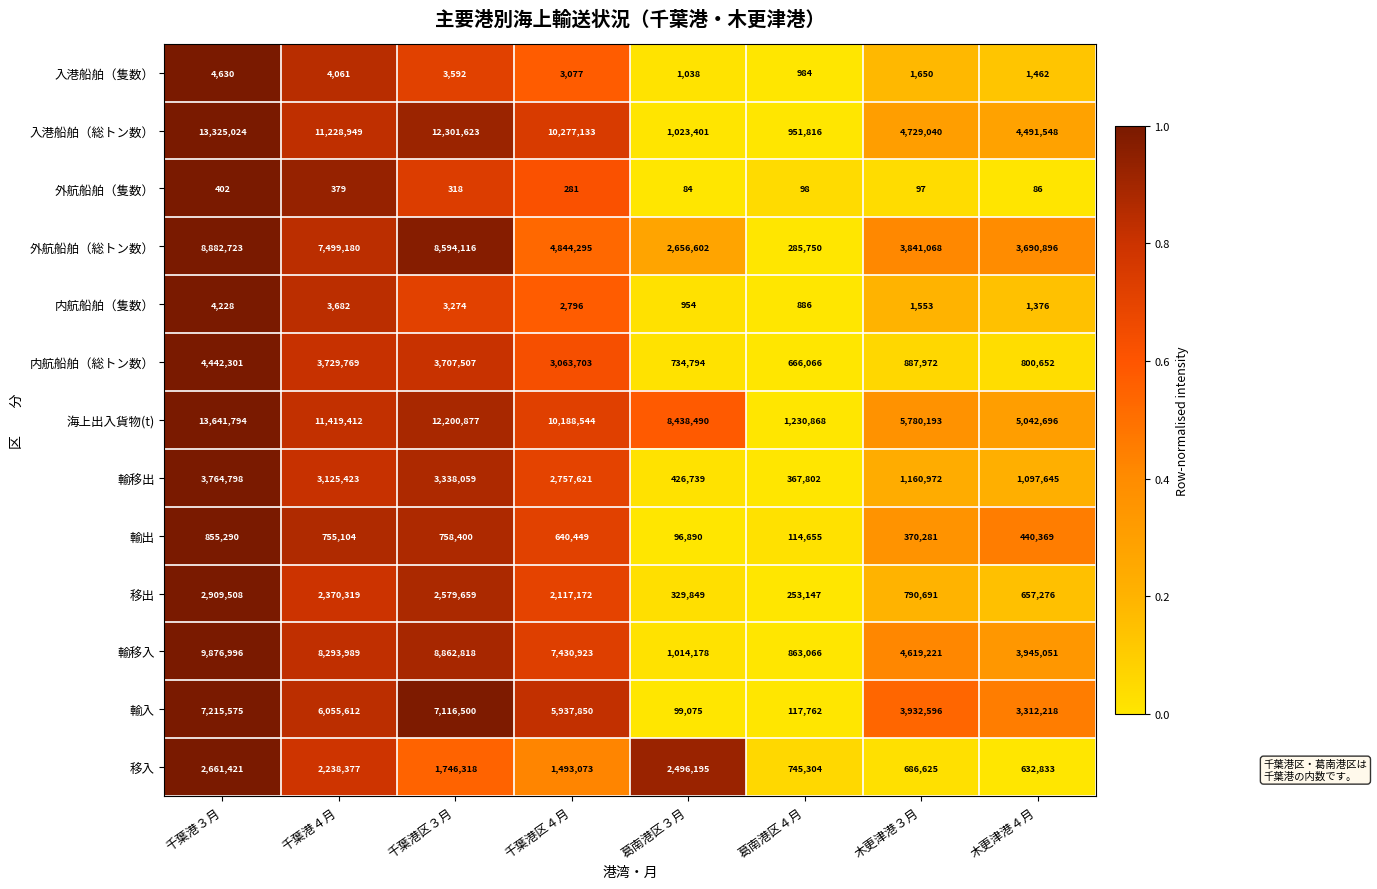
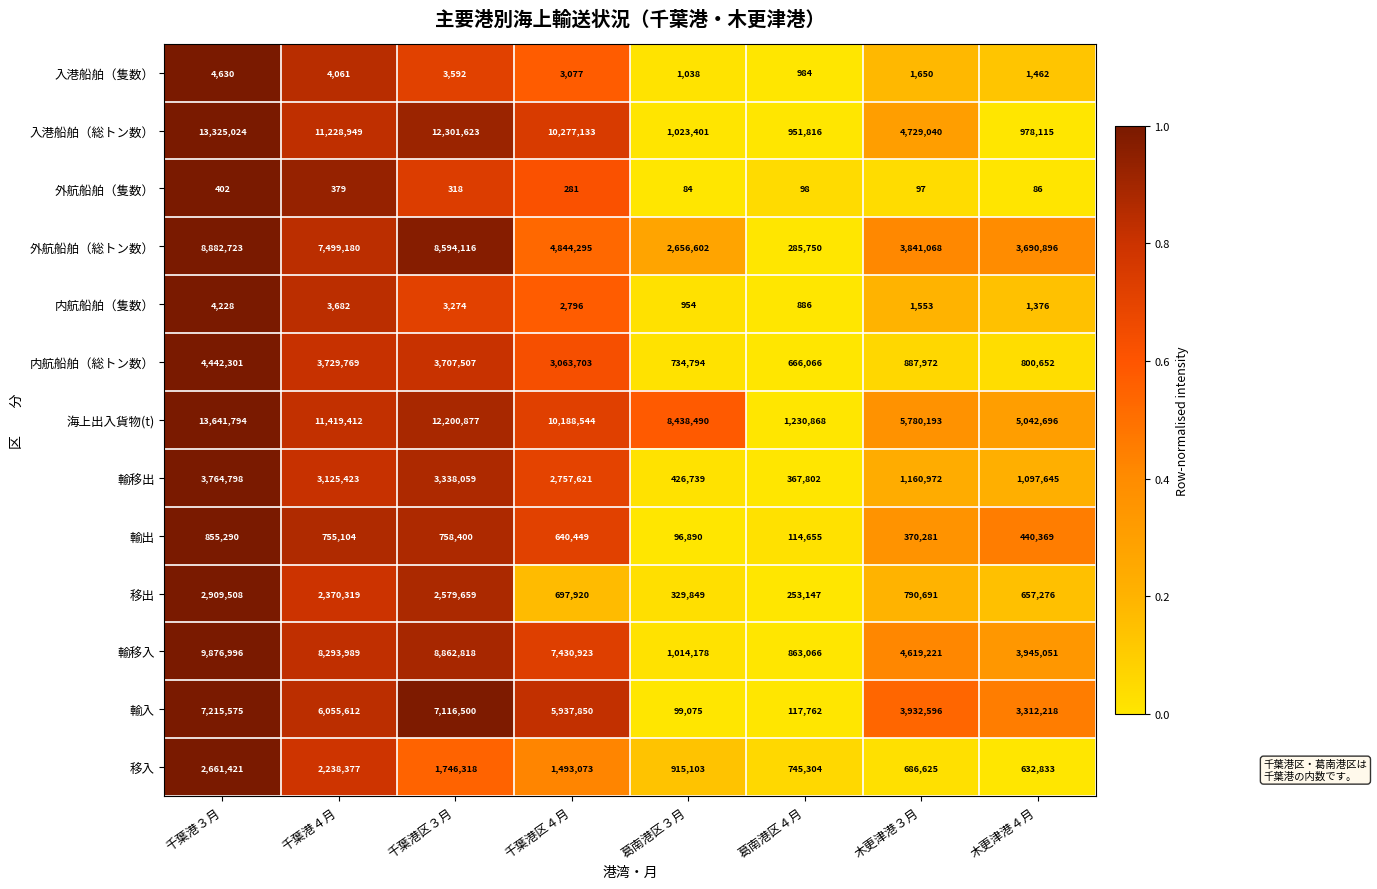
入港船舶（総トン数）, 木更津港４月: 4,491,548 -> 978,115
移出, 千葉港区４月: 2,117,172 -> 697,920
移入, 葛南港区３月: 2,496,195 -> 915,103
